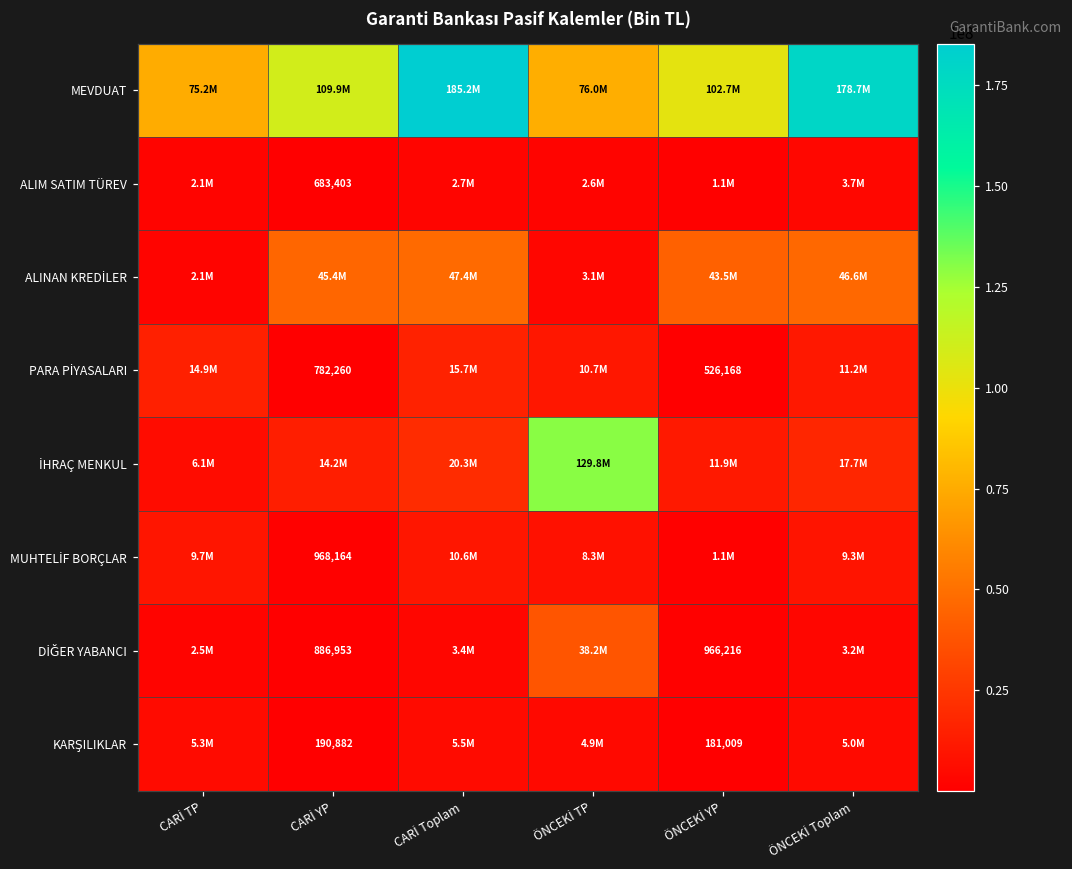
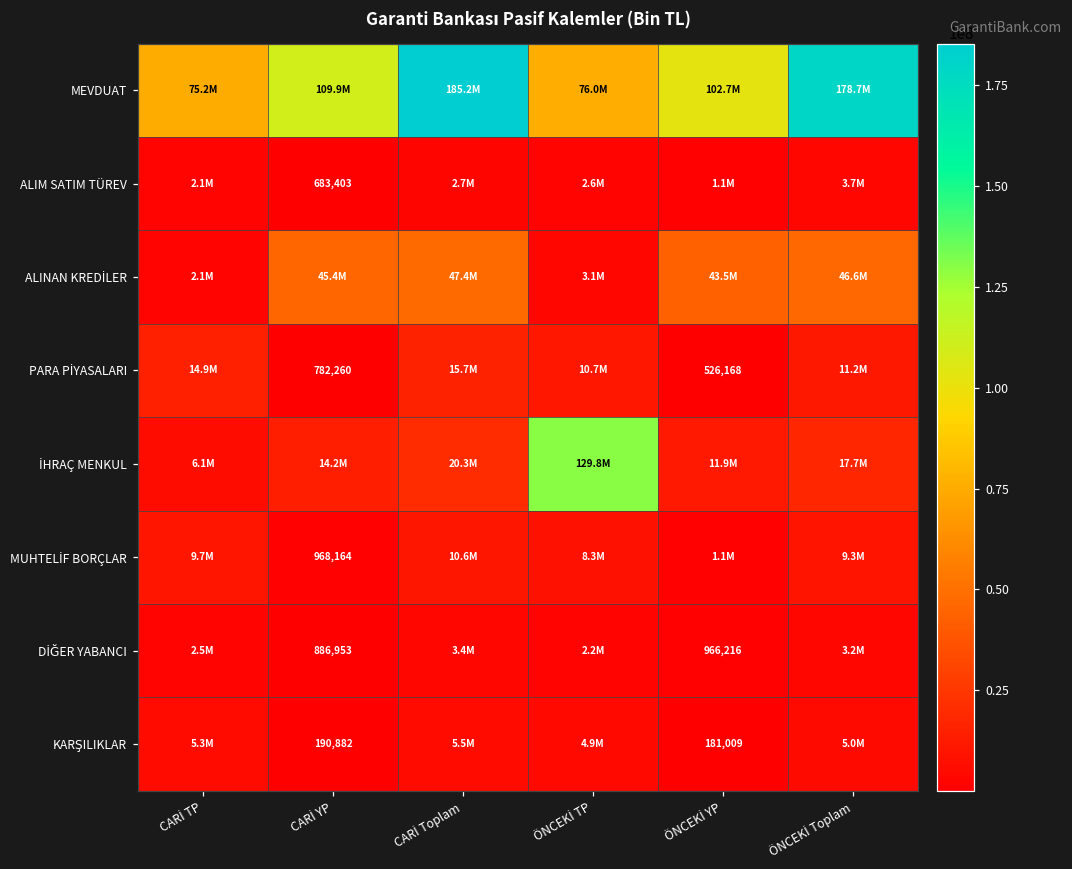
DİĞER YABANCI, ÖNCEKİ TP: 38.2M -> 2.2M
